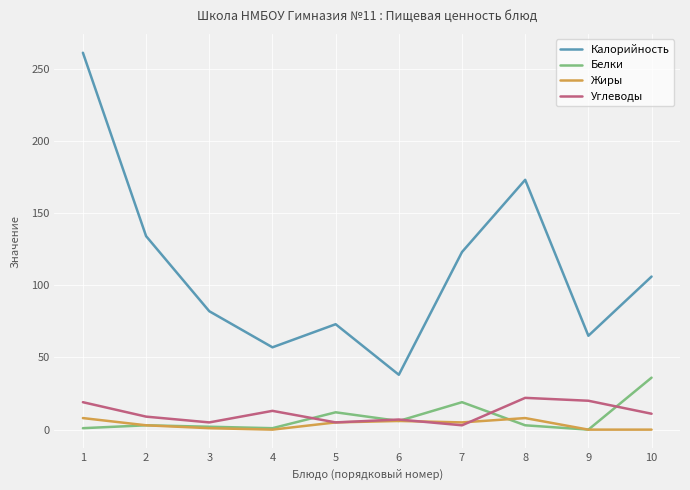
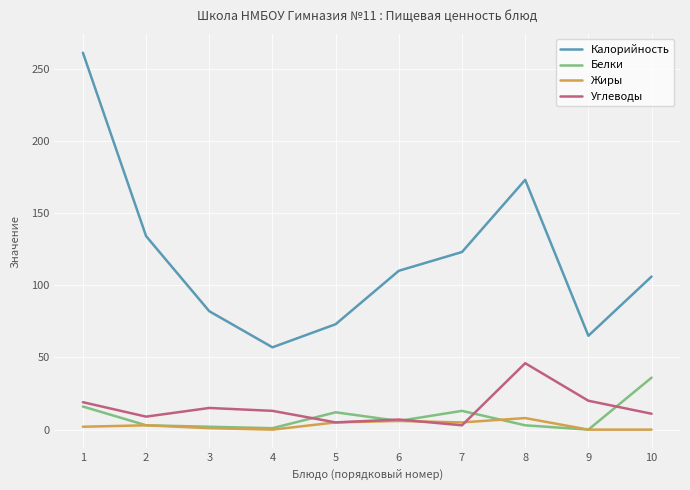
Белки, 1: 1 -> 16
Жиры, 1: 8 -> 2
Углеводы, 3: 5 -> 15
Калорийность, 6: 38 -> 110
Белки, 7: 19 -> 13
Углеводы, 8: 22 -> 46
